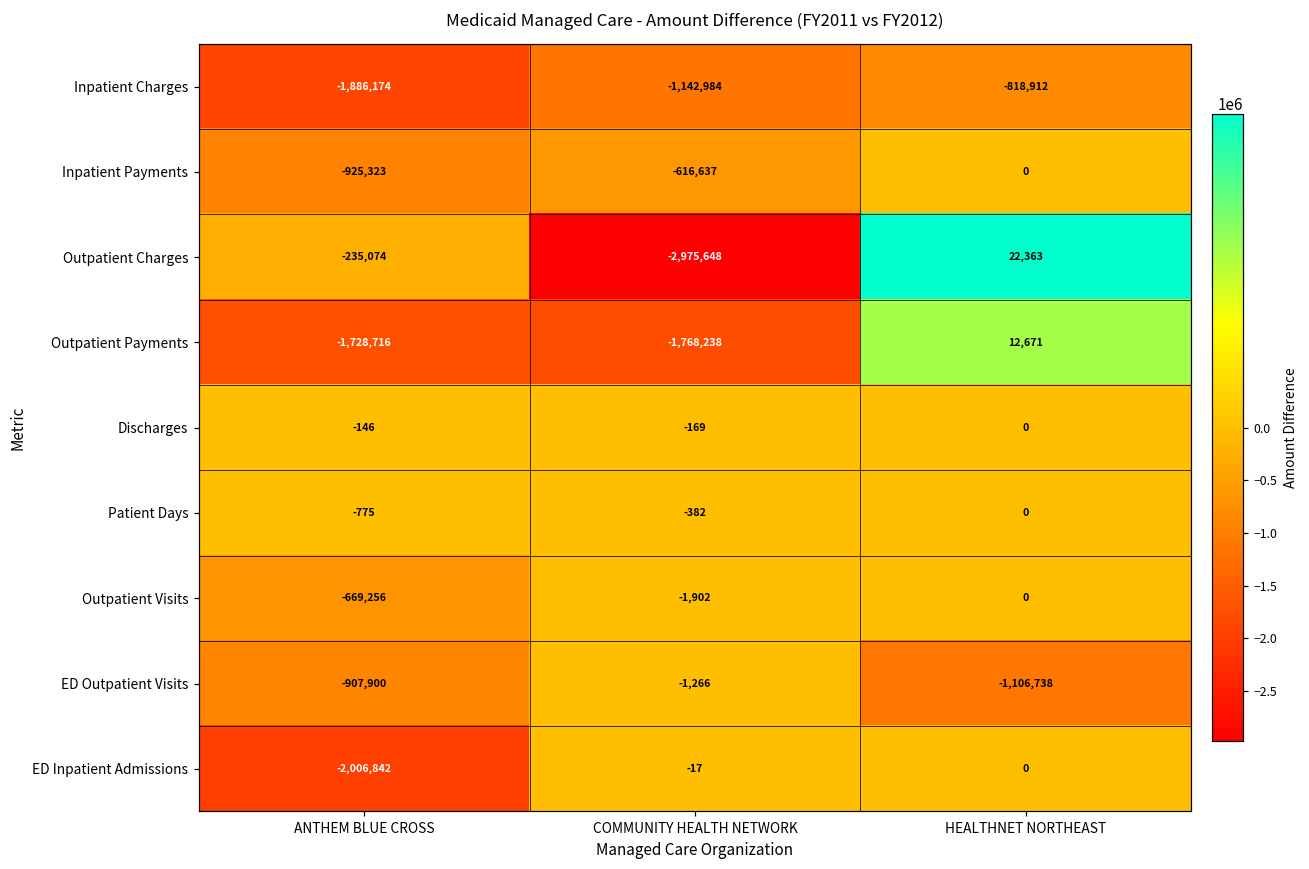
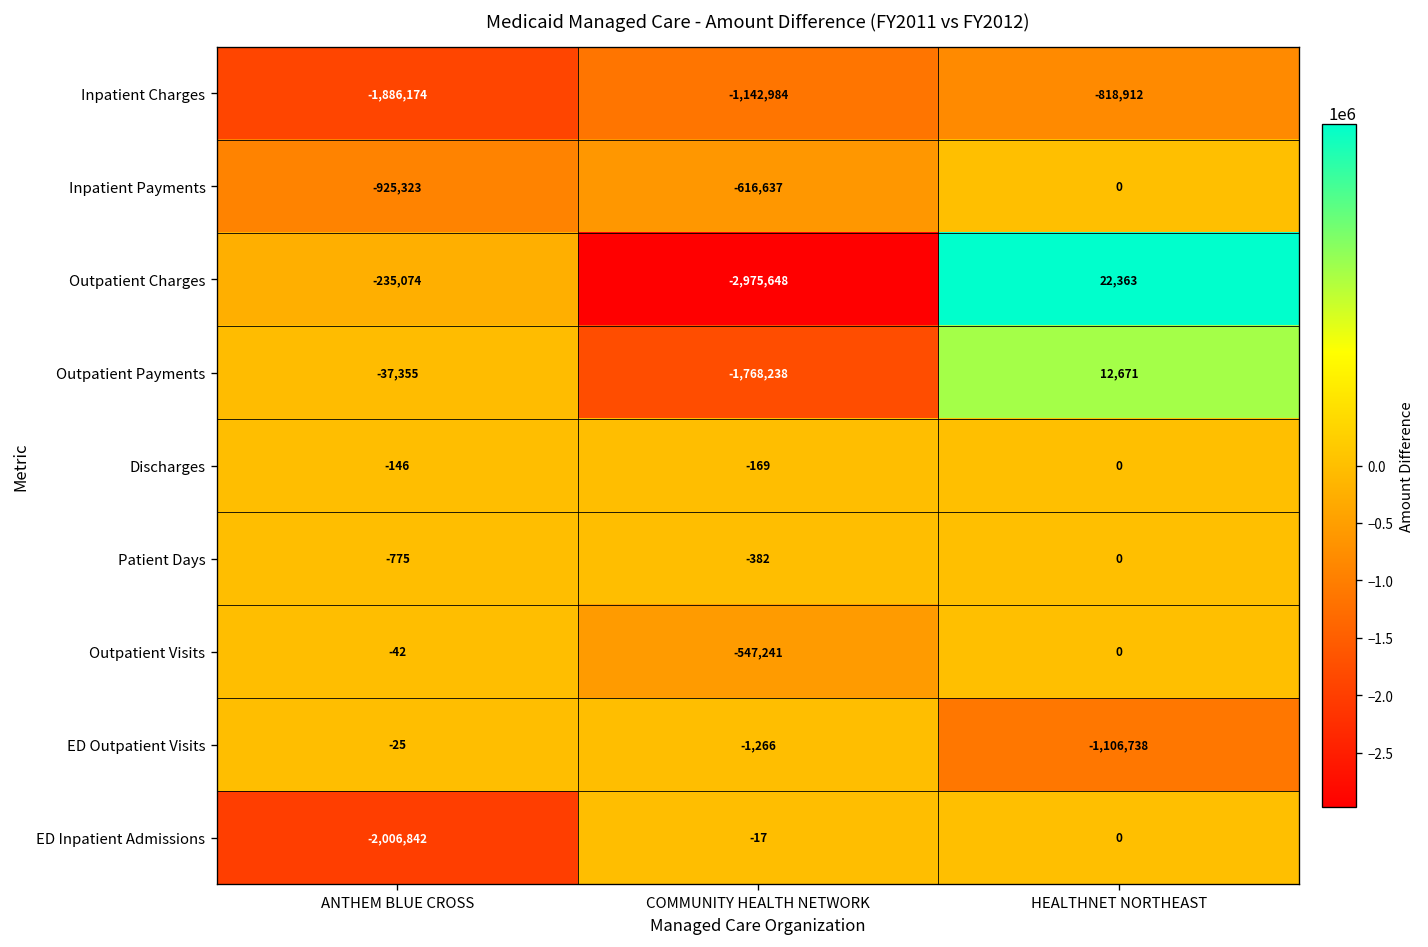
Outpatient Payments, ANTHEM BLUE CROSS: -1,728,716 -> -37,355
Outpatient Visits, ANTHEM BLUE CROSS: -669,256 -> -42
Outpatient Visits, COMMUNITY HEALTH NETWORK: -1,902 -> -547,241
ED Outpatient Visits, ANTHEM BLUE CROSS: -907,900 -> -25
